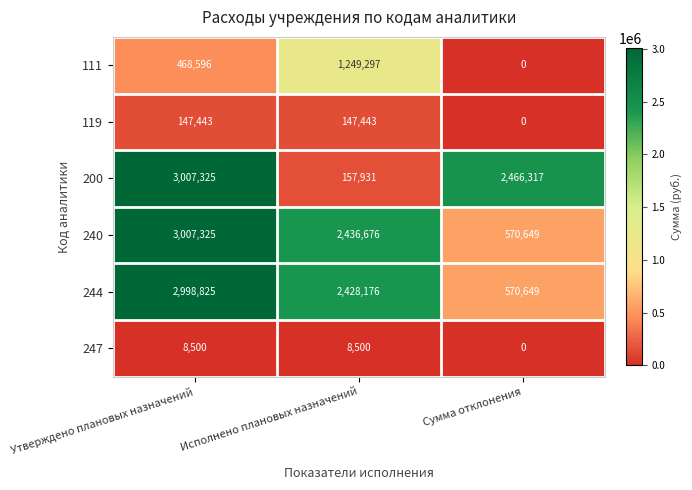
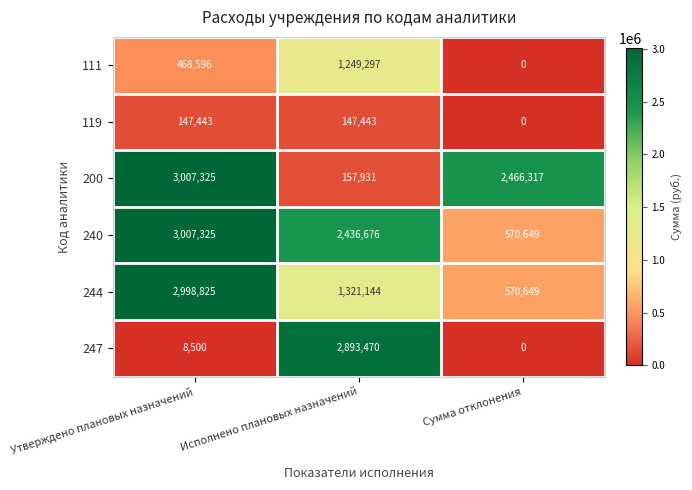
244, Исполнено плановых назначений: 2,428,176 -> 1,321,144
247, Исполнено плановых назначений: 8,500 -> 2,893,470
